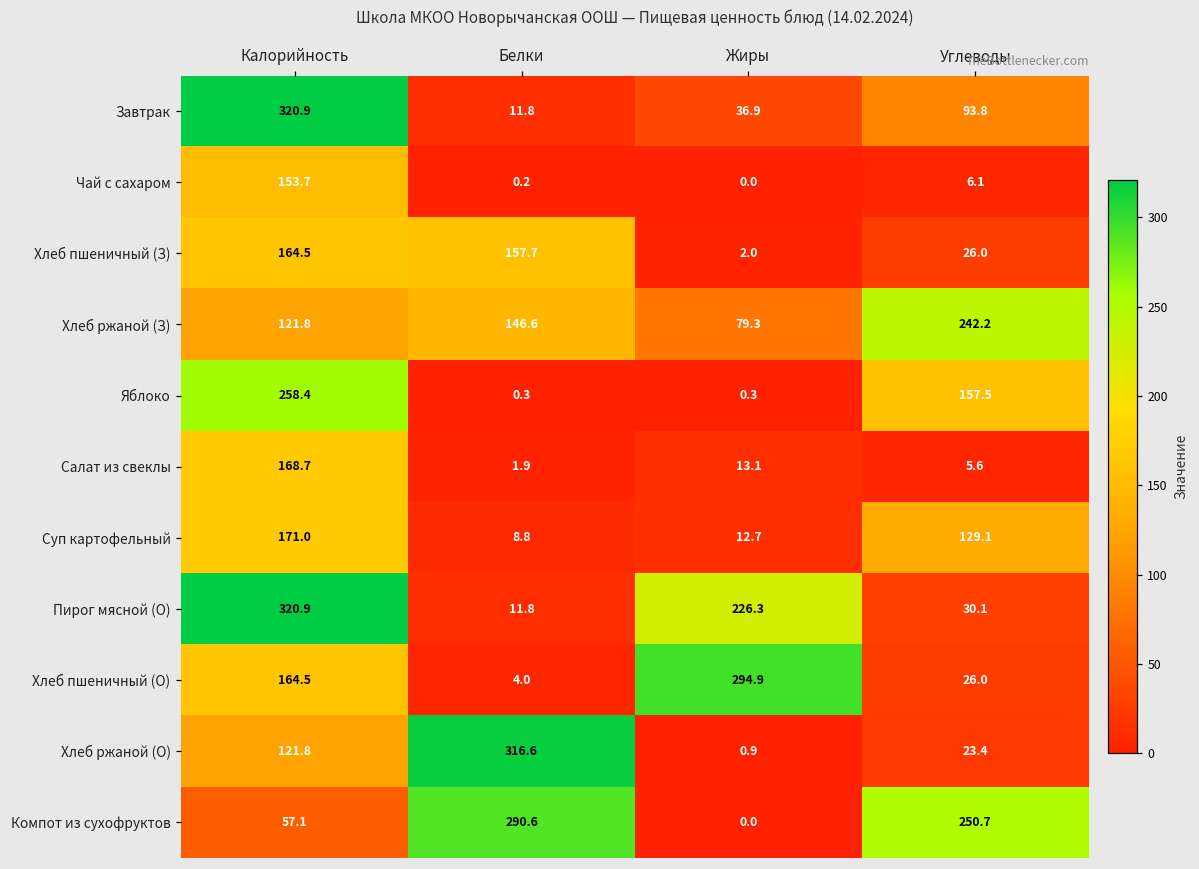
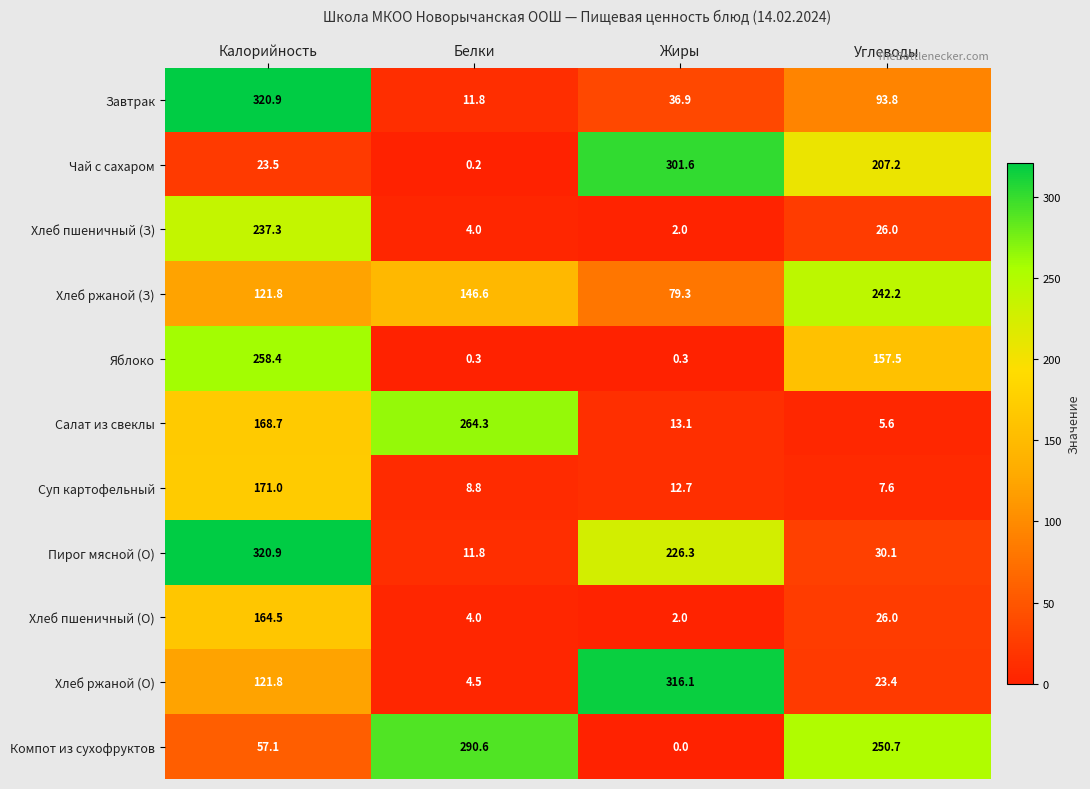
Чай с сахаром, Калорийность: 153.7 -> 23.5
Чай с сахаром, Жиры: 0.0 -> 301.6
Чай с сахаром, Углеводы: 6.1 -> 207.2
Хлеб пшеничный (З), Калорийность: 164.5 -> 237.3
Хлеб пшеничный (З), Белки: 157.7 -> 4.0
Салат из свеклы, Белки: 1.9 -> 264.3
Суп картофельный, Углеводы: 129.1 -> 7.6
Хлеб пшеничный (О), Жиры: 294.9 -> 2.0
Хлеб ржаной (О), Белки: 316.6 -> 4.5
Хлеб ржаной (О), Жиры: 0.9 -> 316.1
